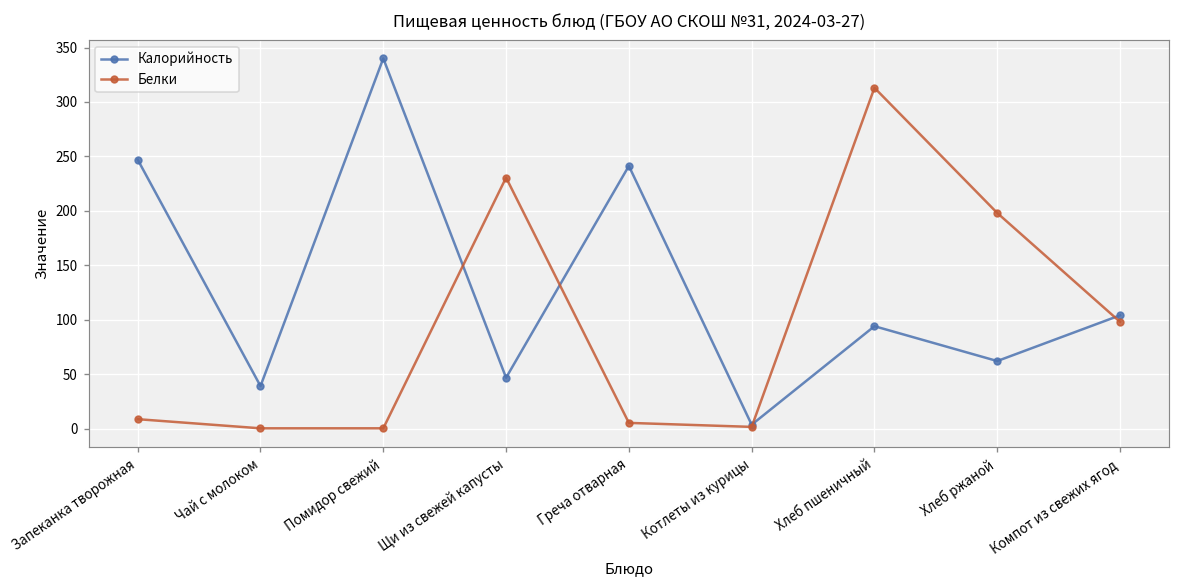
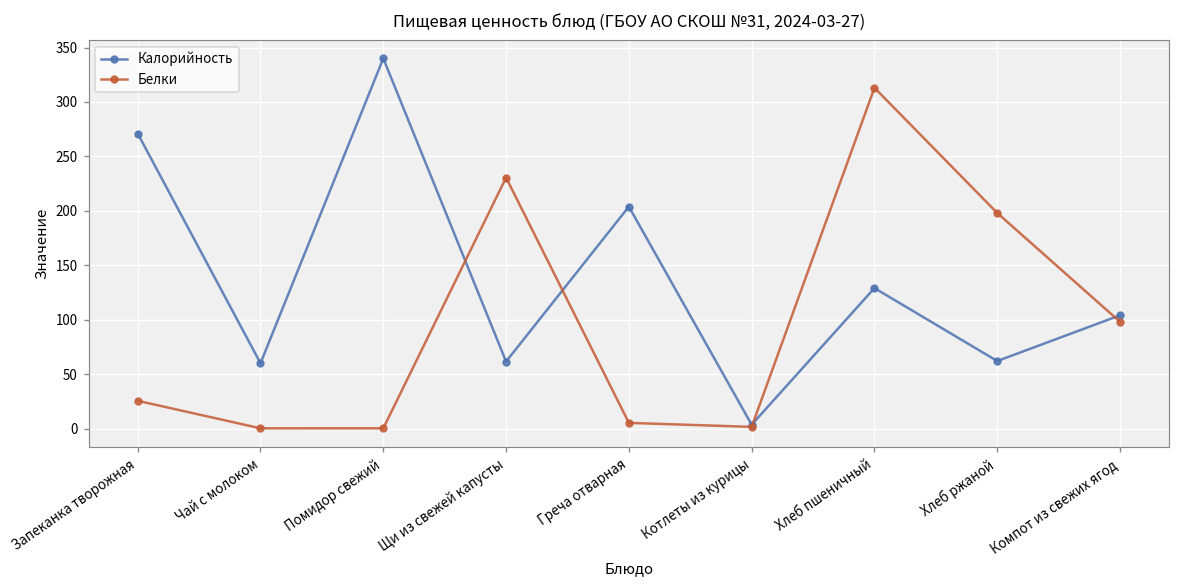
Калорийность, Запеканка творожная: 250 -> 270
Белки, Запеканка творожная: 10 -> 30
Калорийность, Чай с молоком: 40 -> 60
Калорийность, Щи из свежей капусты: 50 -> 60
Калорийность, Греча отварная: 240 -> 200
Калорийность, Хлеб пшеничный: 90 -> 130
